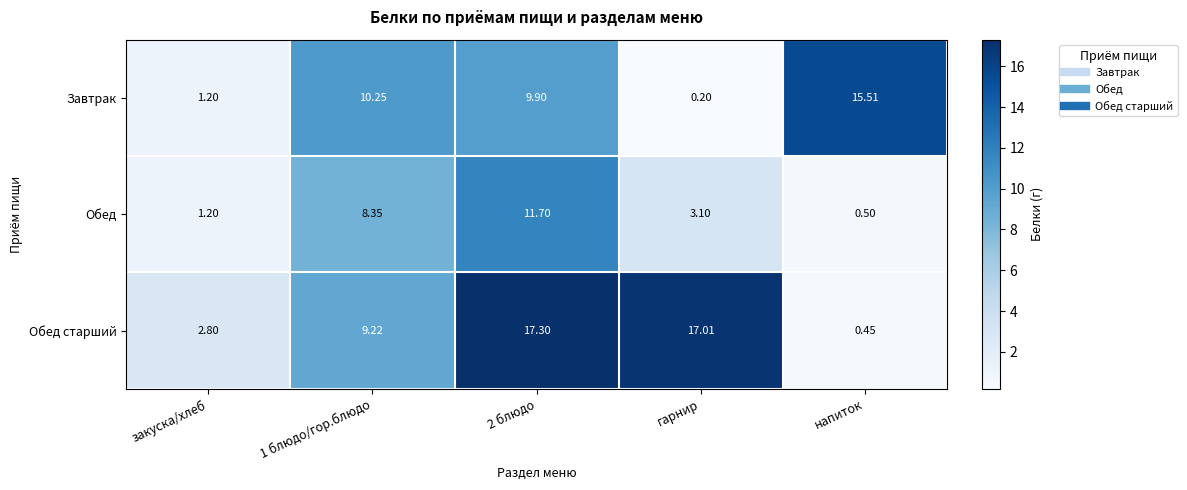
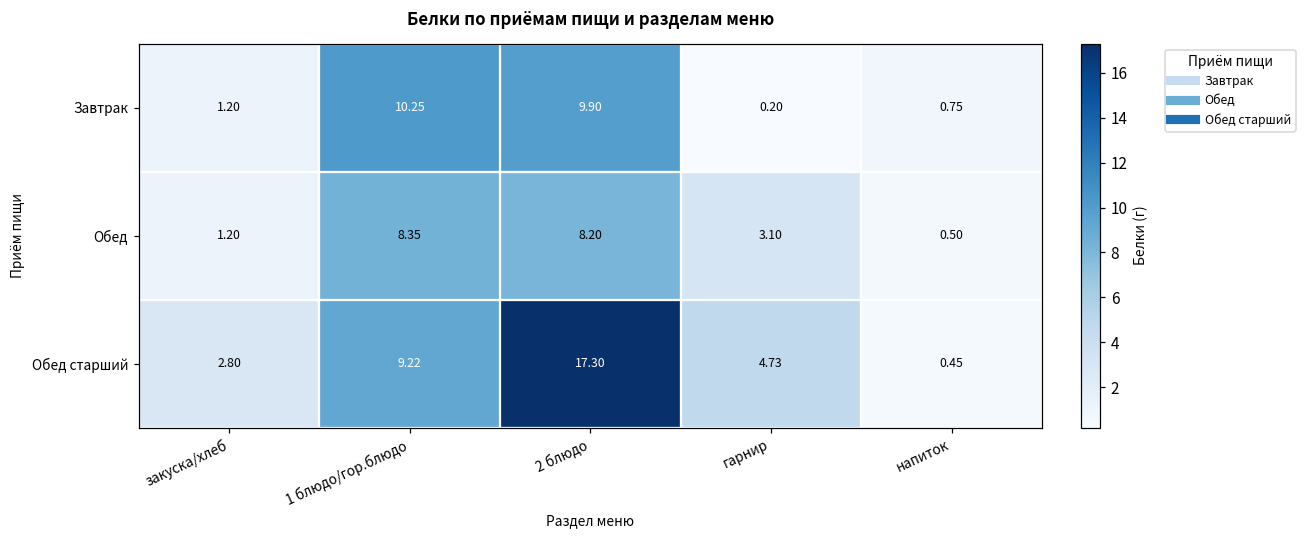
Завтрак, напиток: 15.51 -> 0.75
Обед, 2 блюдо: 11.70 -> 8.20
Обед старший, гарнир: 17.01 -> 4.73
